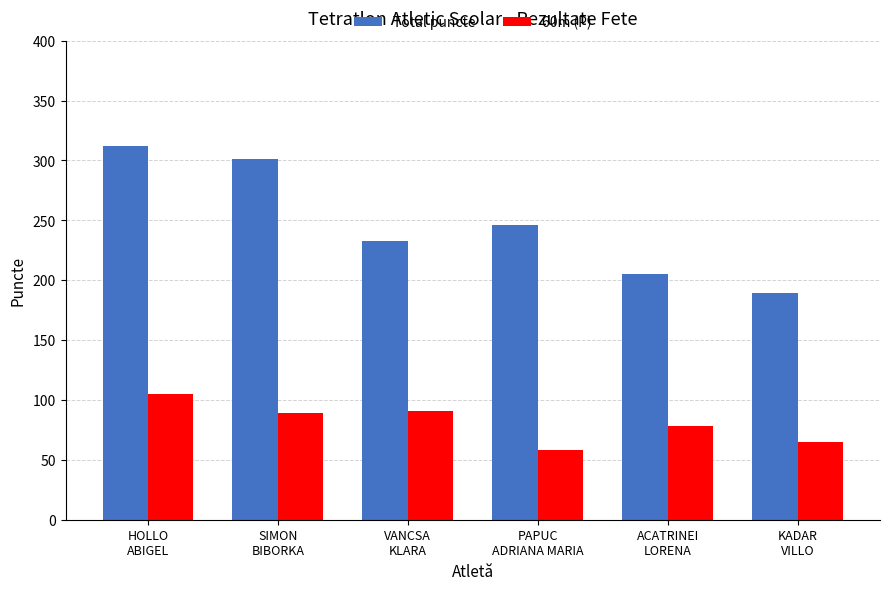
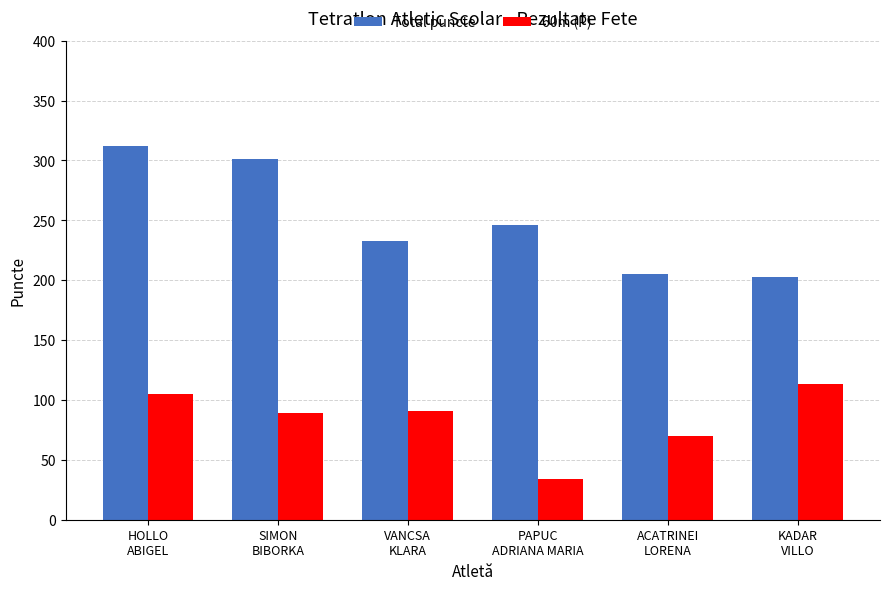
60m (P), PAPUC ADRIANA MARIA: 58 -> 34
60m (P), ACATRINEI LORENA: 78 -> 70
Total puncte, KADAR VILLO: 189 -> 203
60m (P), KADAR VILLO: 65 -> 113
